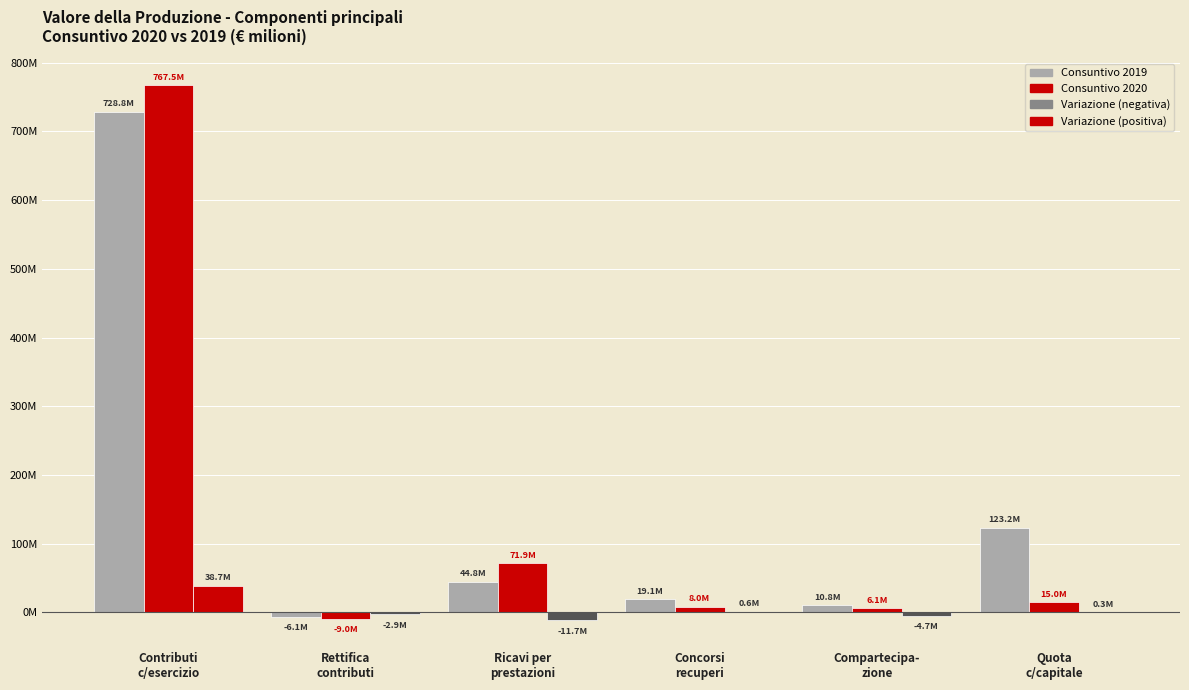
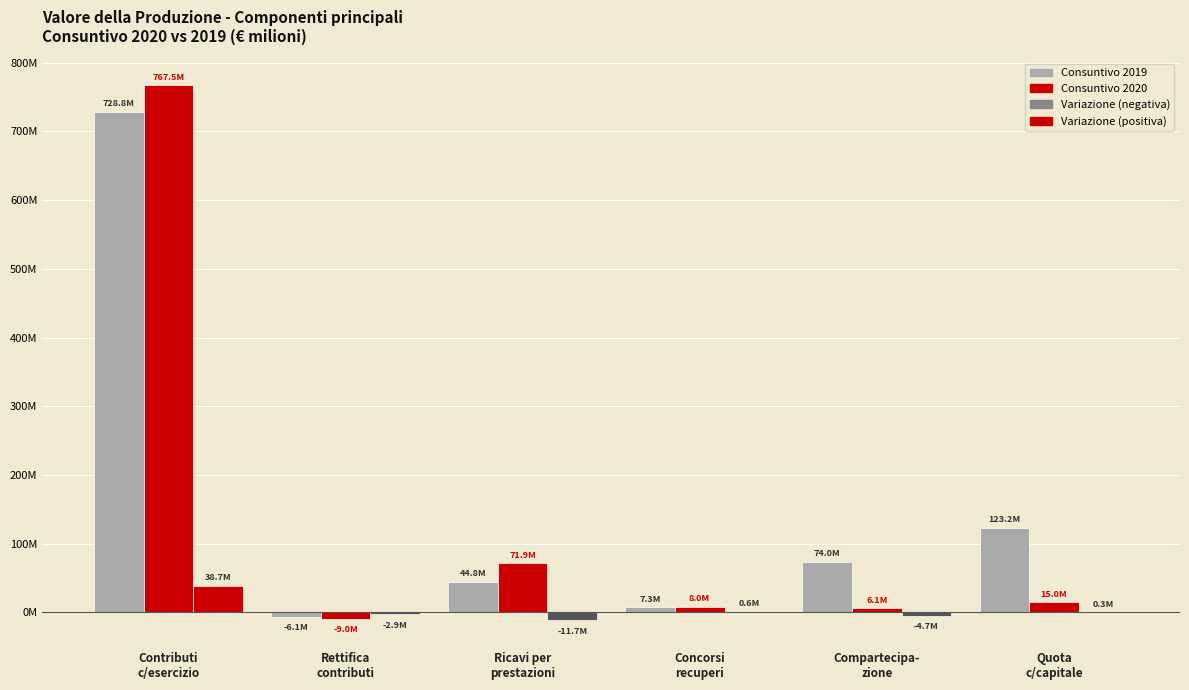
Consuntivo 2019, Concorsi recuperi: 19.1M -> 7.3M
Consuntivo 2019, Compartecipa- zione: 10.8M -> 74.0M
